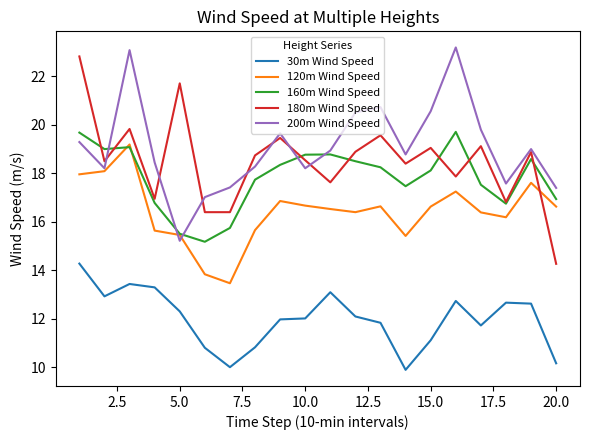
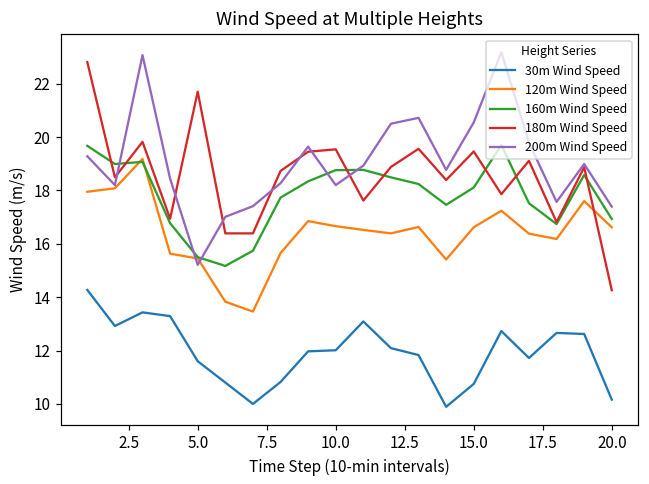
30m Wind Speed, 5.0: 12.3 -> 11.6
180m Wind Speed, 10.0: 18.5 -> 19.5
30m Wind Speed, 15.0: 11.1 -> 10.8
180m Wind Speed, 15.0: 19.0 -> 19.5
